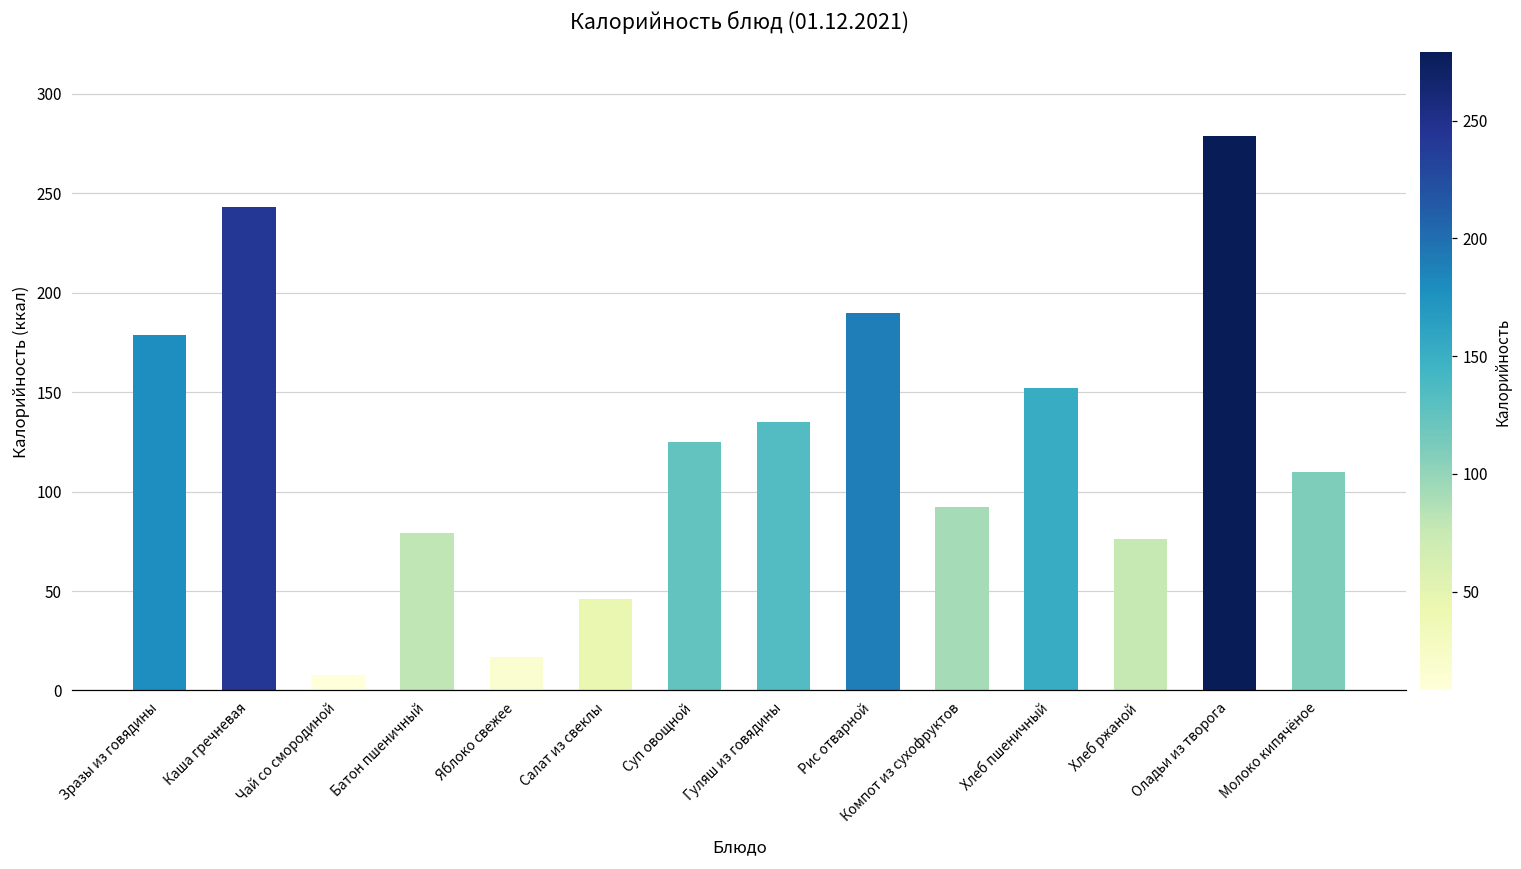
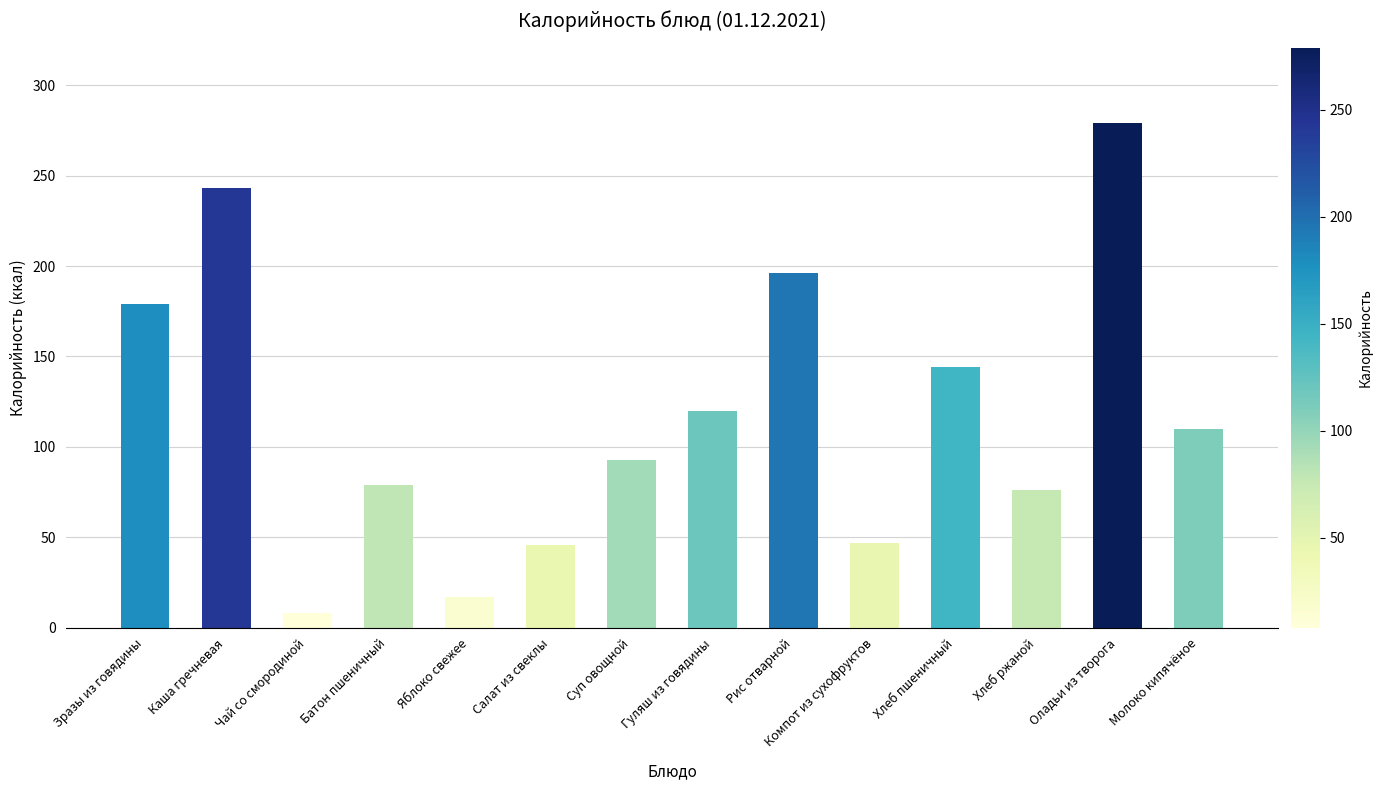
Суп овощной: 125 -> 93
Гуляш из говядины: 135 -> 120
Рис отварной: 190 -> 196
Компот из сухофруктов: 92 -> 47
Хлеб пшеничный: 152 -> 144
